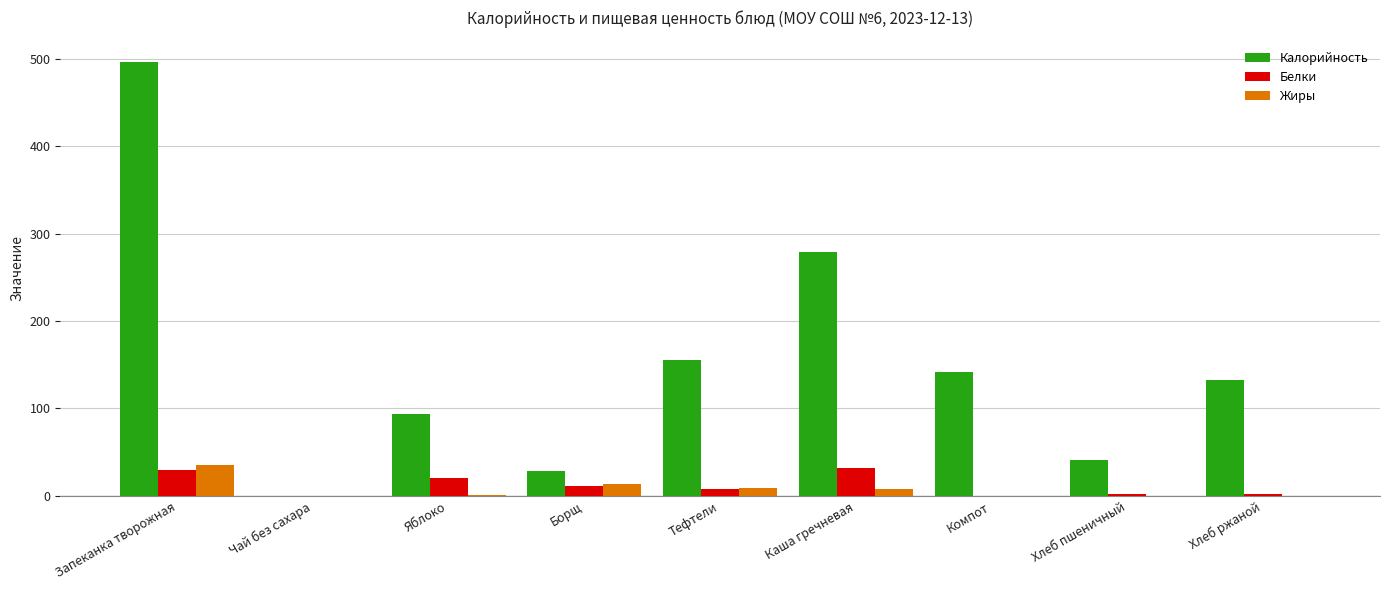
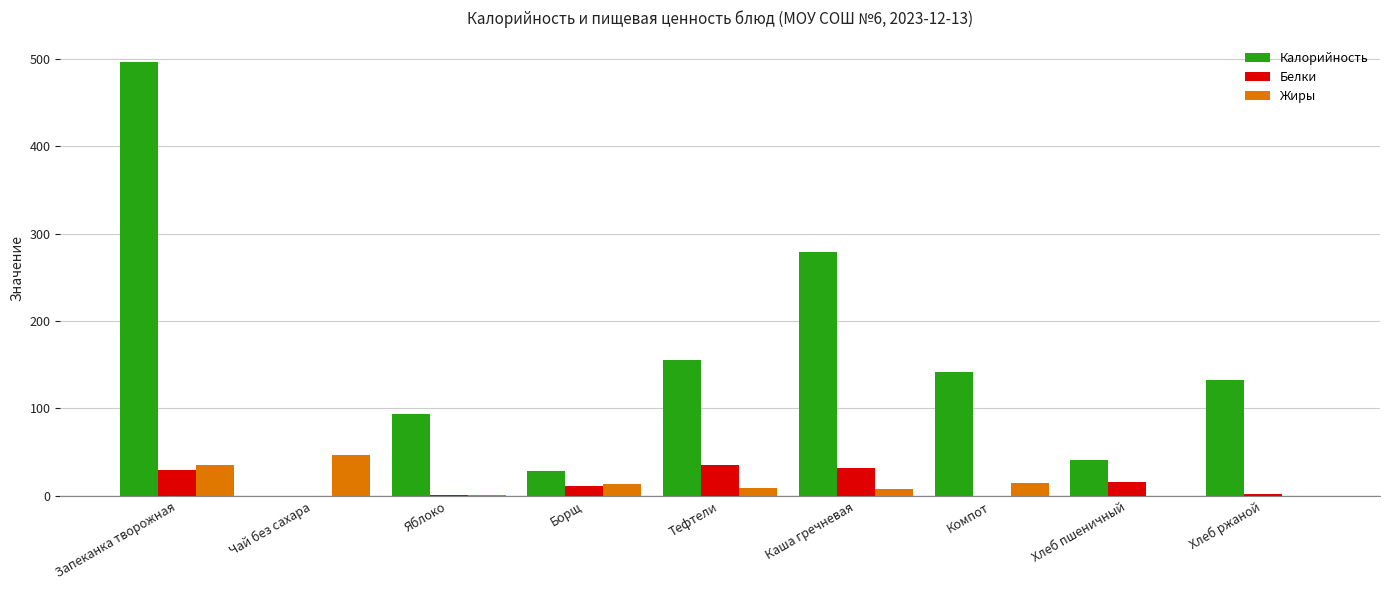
Жиры, Чай без сахара: 0 -> 50
Белки, Яблоко: 20 -> 0
Белки, Тефтели: 10 -> 40
Жиры, Компот: 0 -> 20
Белки, Хлеб пшеничный: 0 -> 20
